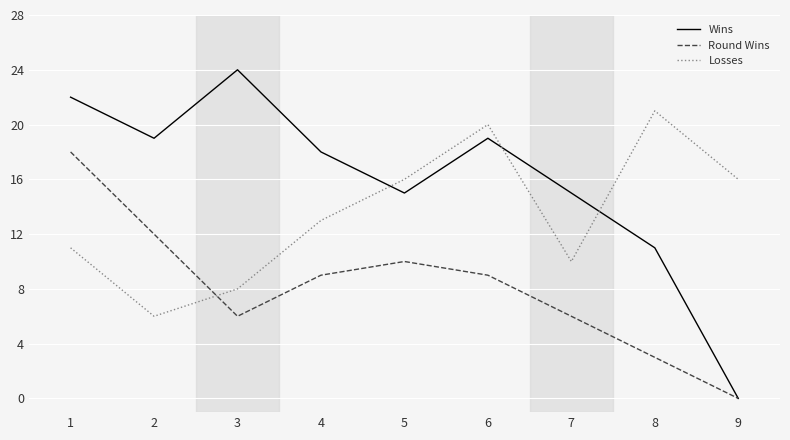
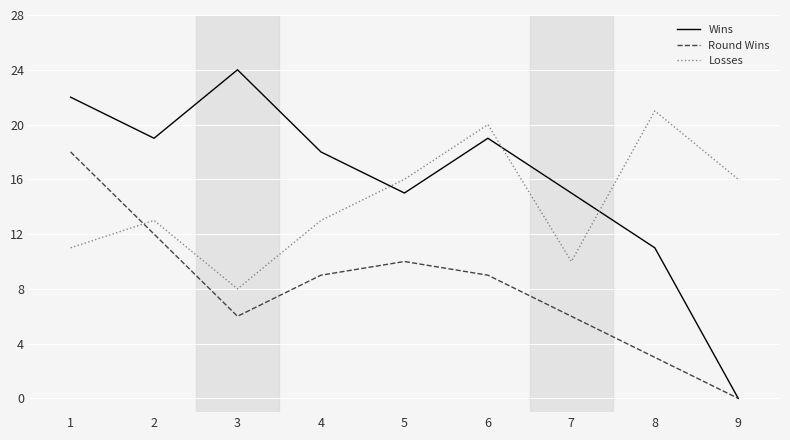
Losses, 2: 6 -> 13
